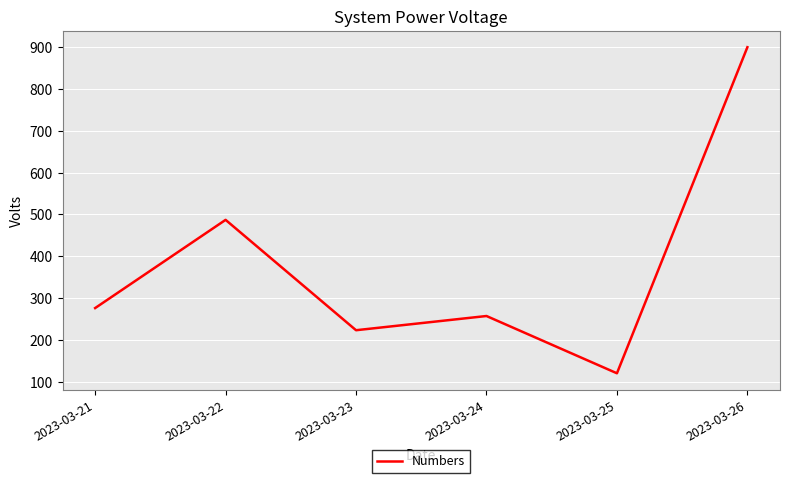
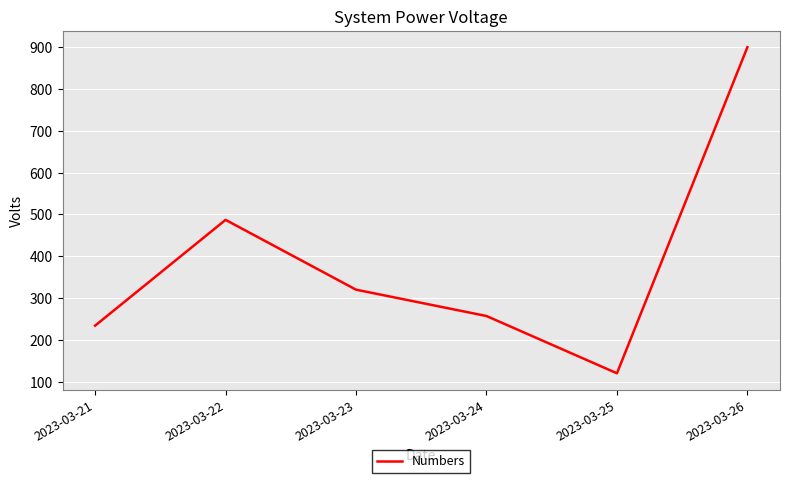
2023-03-21: 280 -> 230
2023-03-23: 220 -> 320
